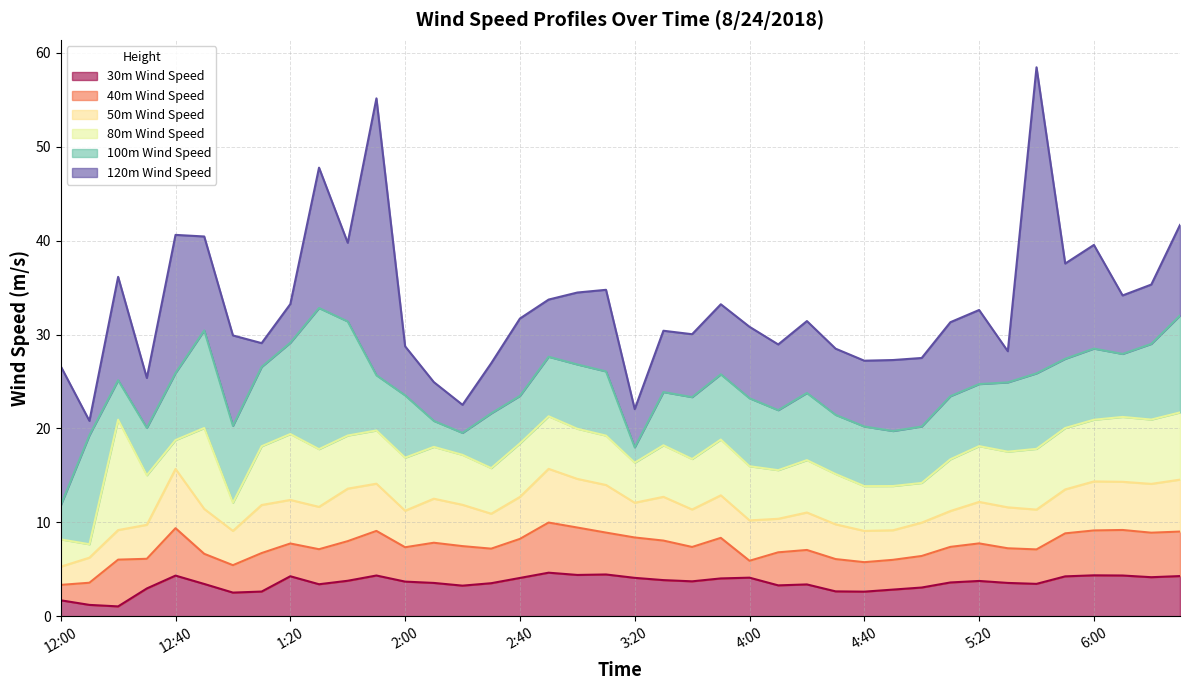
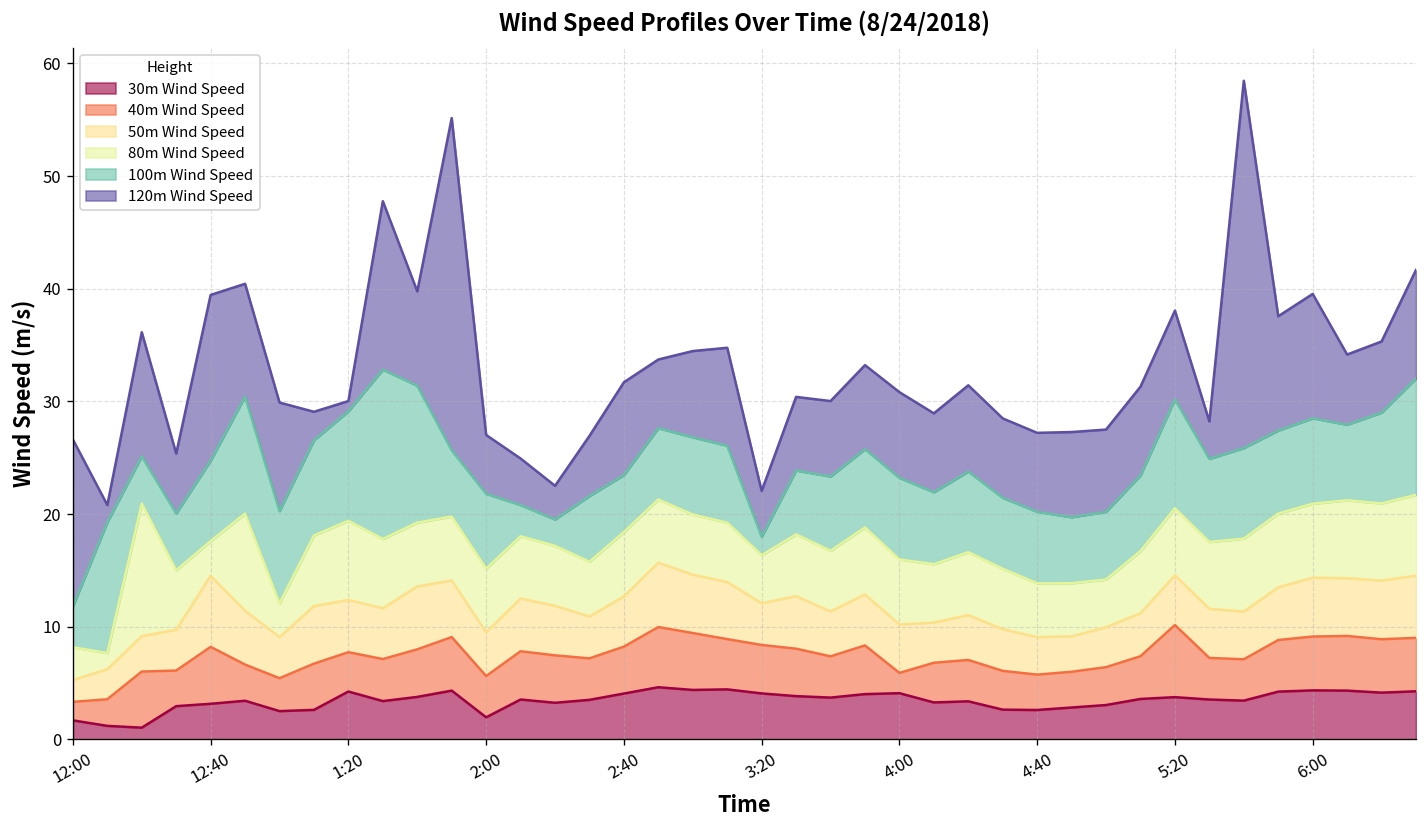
30m Wind Speed, 12:40: 4 -> 3
120m Wind Speed, 1:20: 4 -> 1
30m Wind Speed, 2:00: 4 -> 2
40m Wind Speed, 5:20: 4 -> 6
100m Wind Speed, 5:20: 7 -> 10
